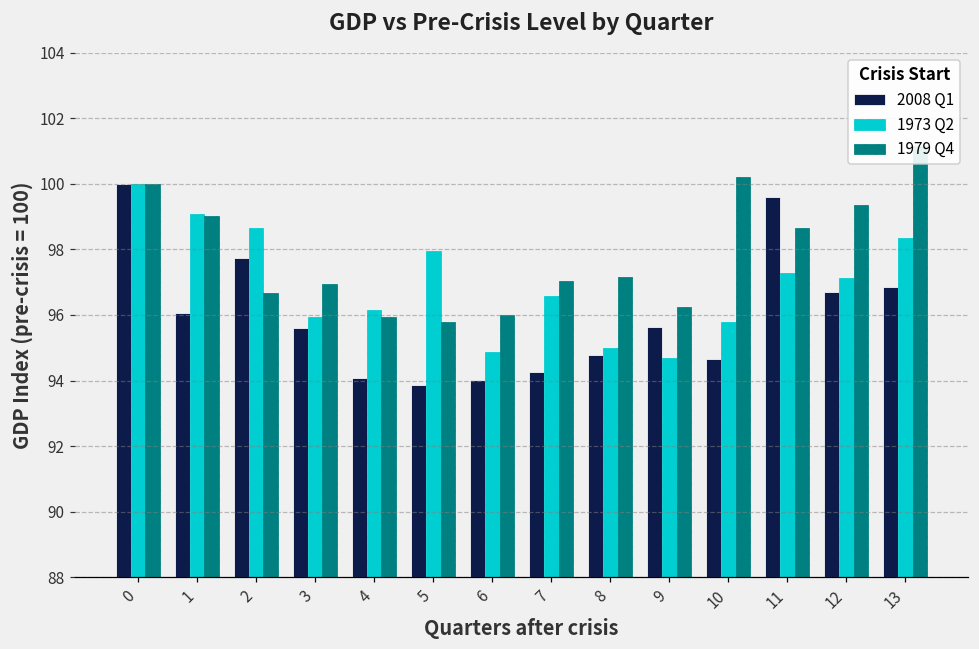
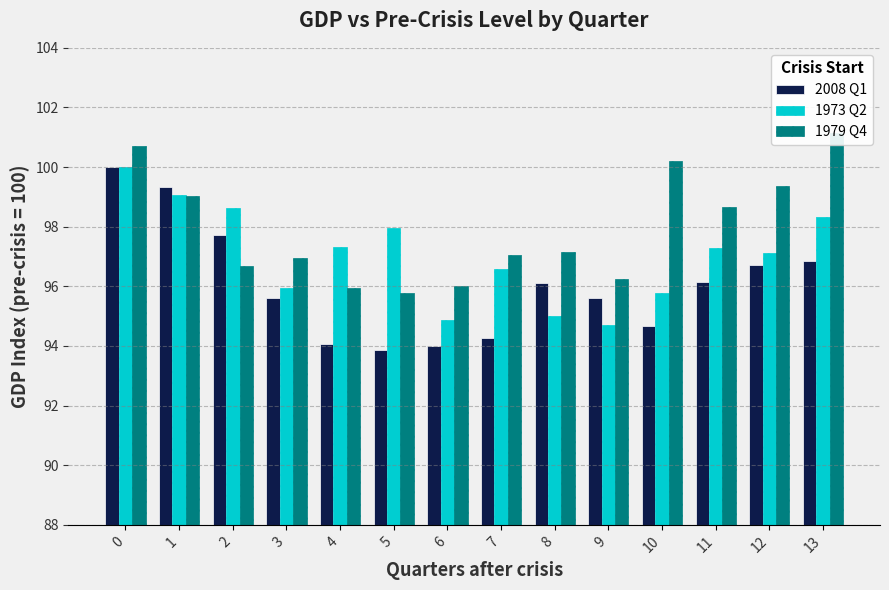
1979 Q4, 0: 100.0 -> 100.7
2008 Q1, 1: 96.1 -> 99.3
1973 Q2, 4: 96.2 -> 97.3
2008 Q1, 8: 94.8 -> 96.1
2008 Q1, 11: 99.6 -> 96.1
